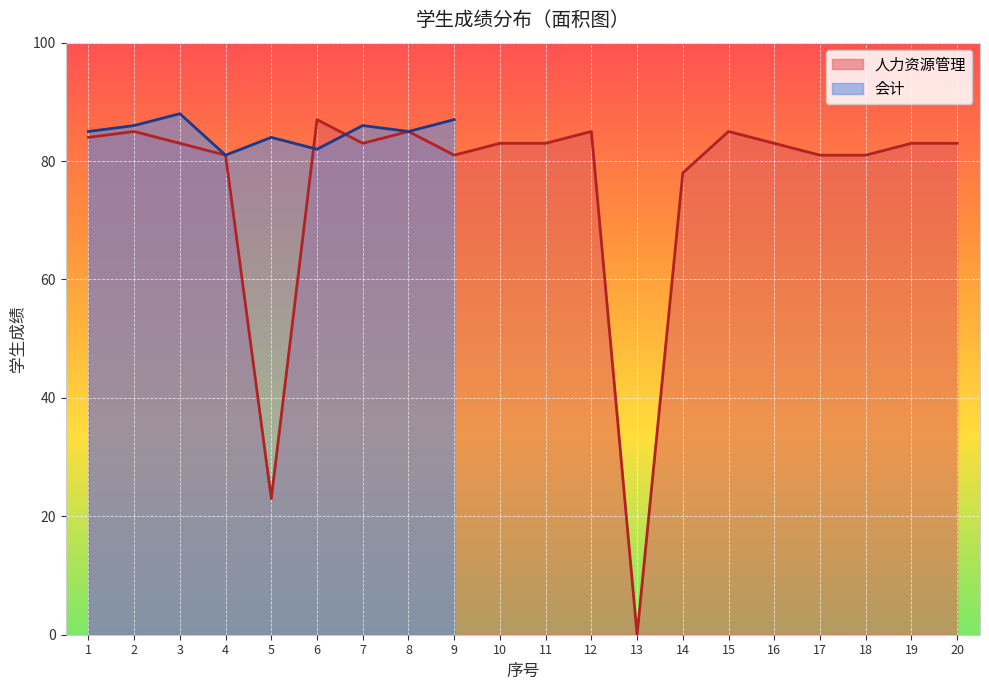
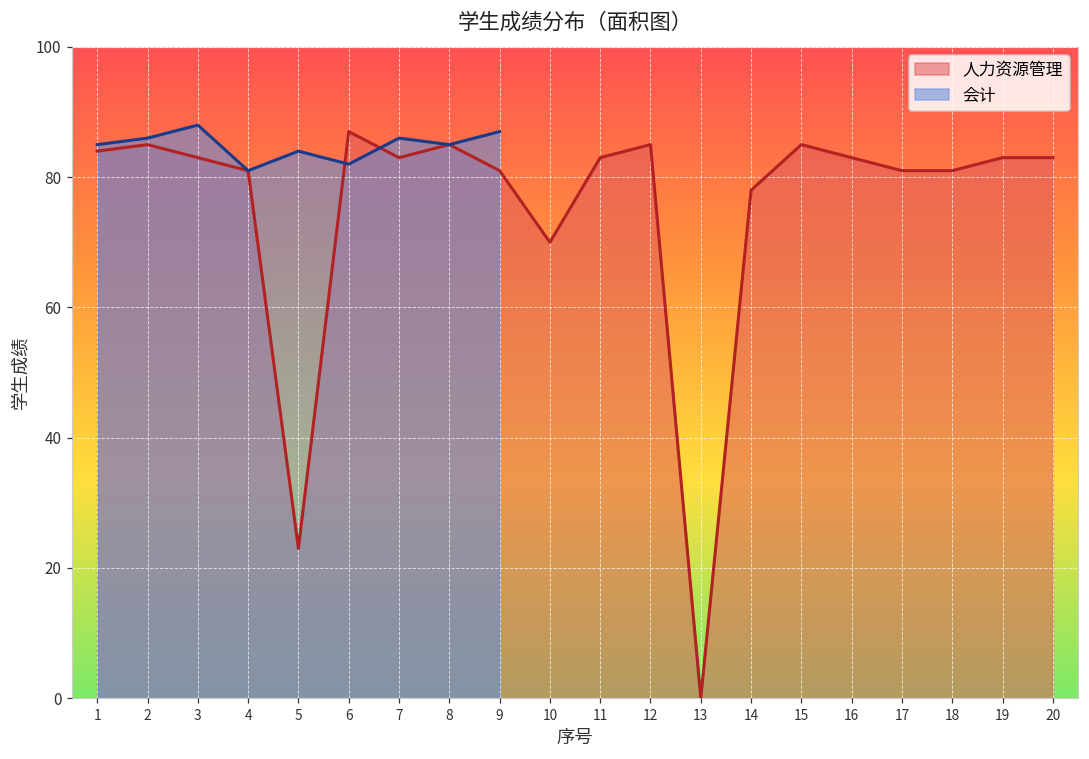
人力资源管理, 10: 83 -> 70
